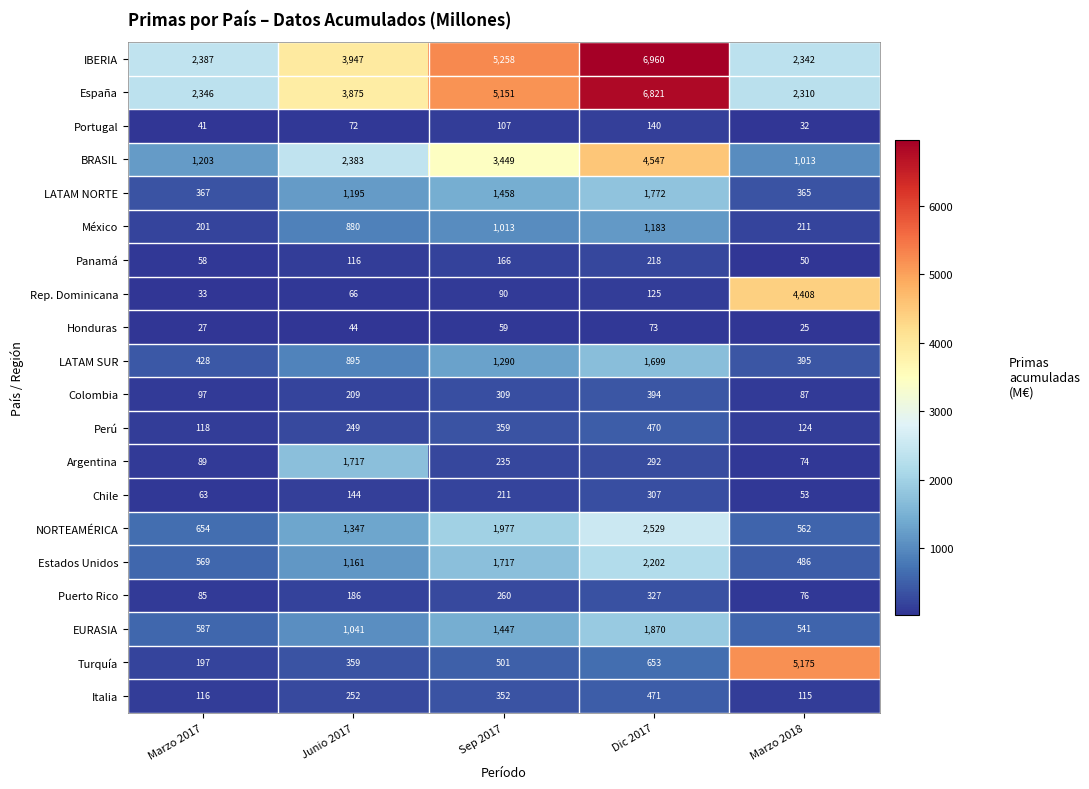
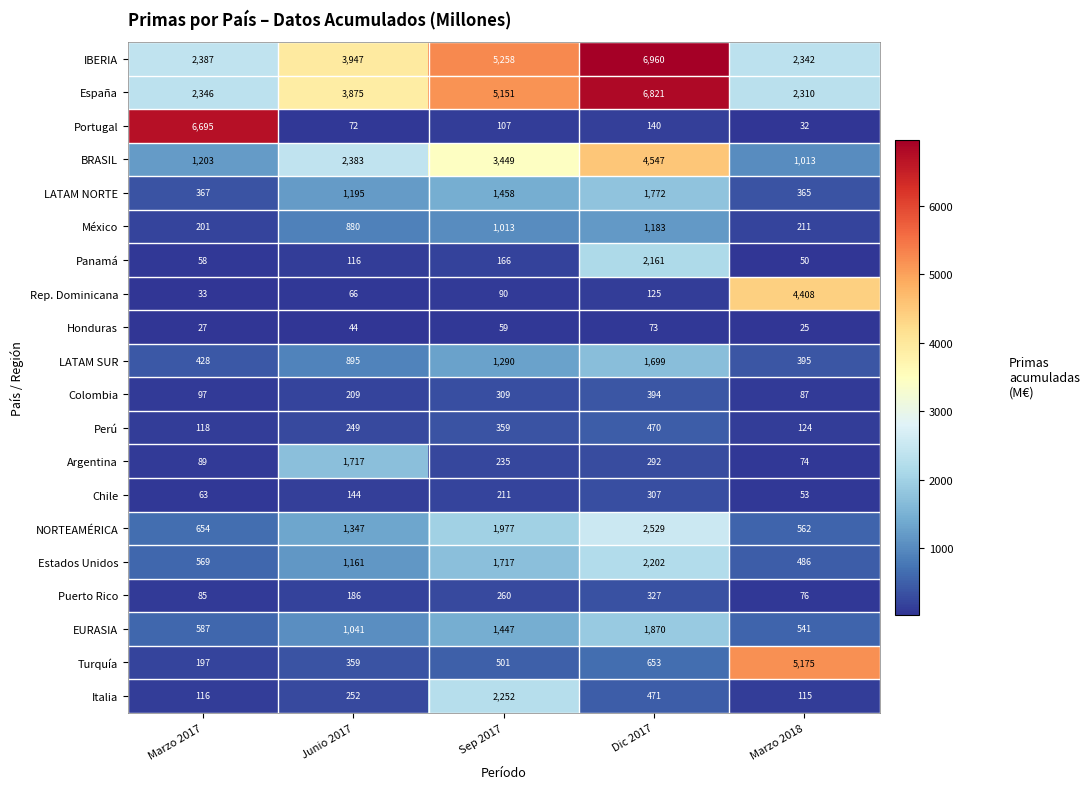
Portugal, Marzo 2017: 41 -> 6,695
Panamá, Dic 2017: 218 -> 2,161
Italia, Sep 2017: 352 -> 2,252
